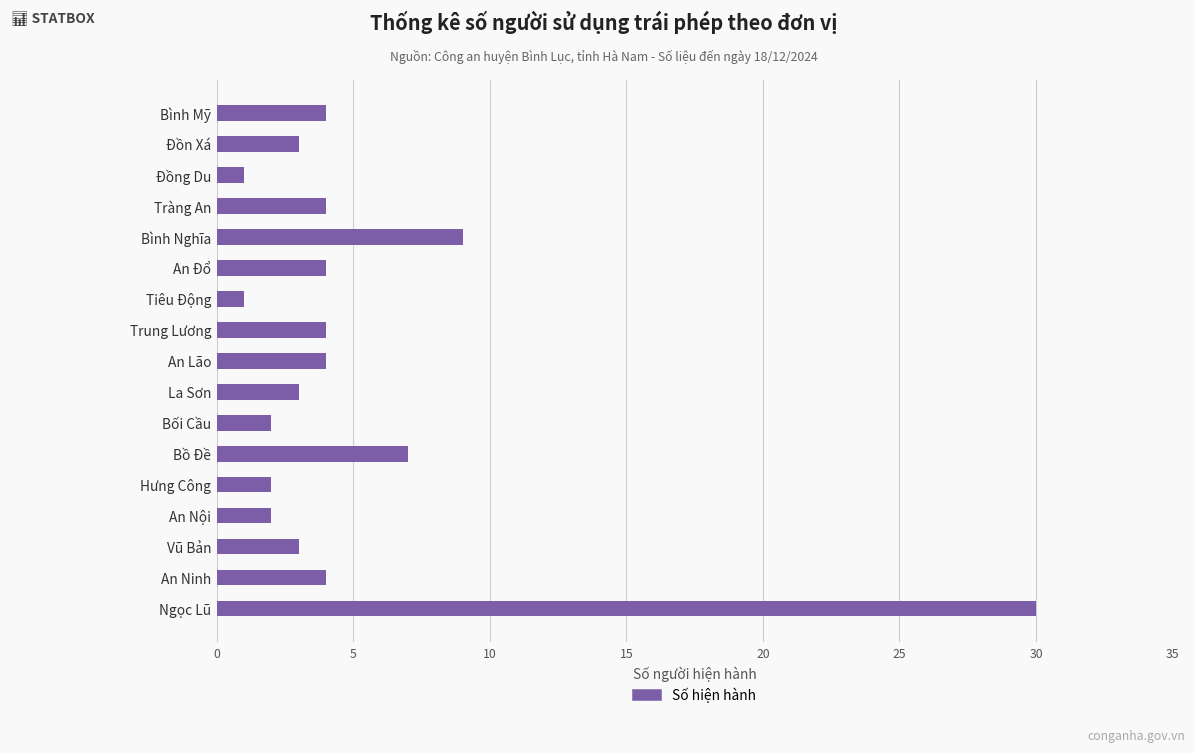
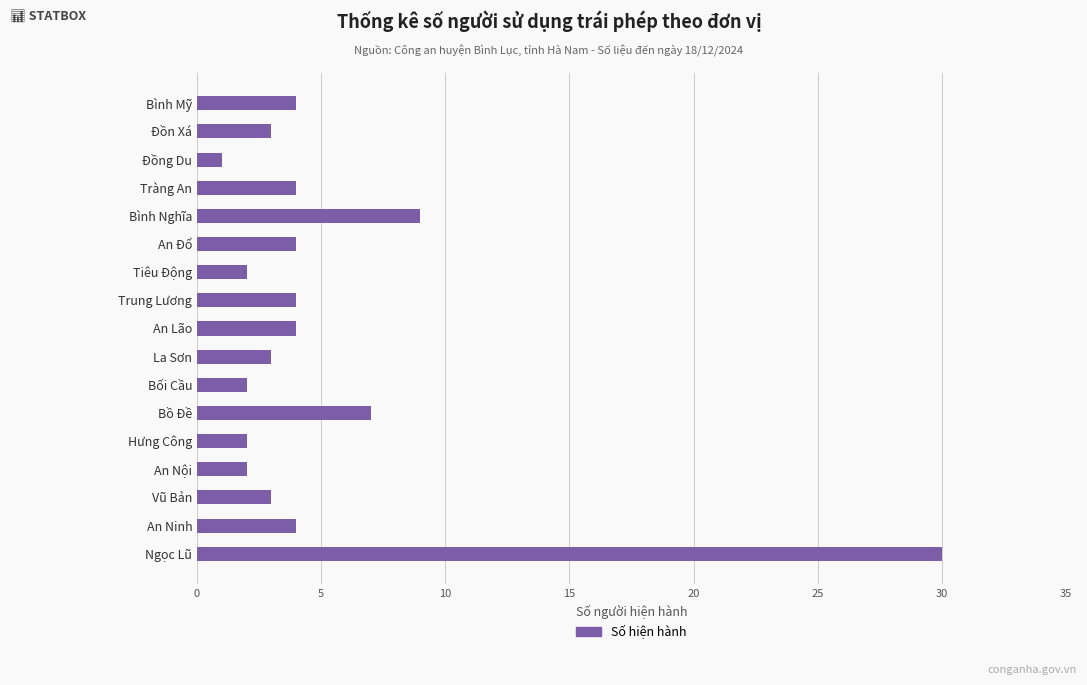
Tiêu Động: 1 -> 2
